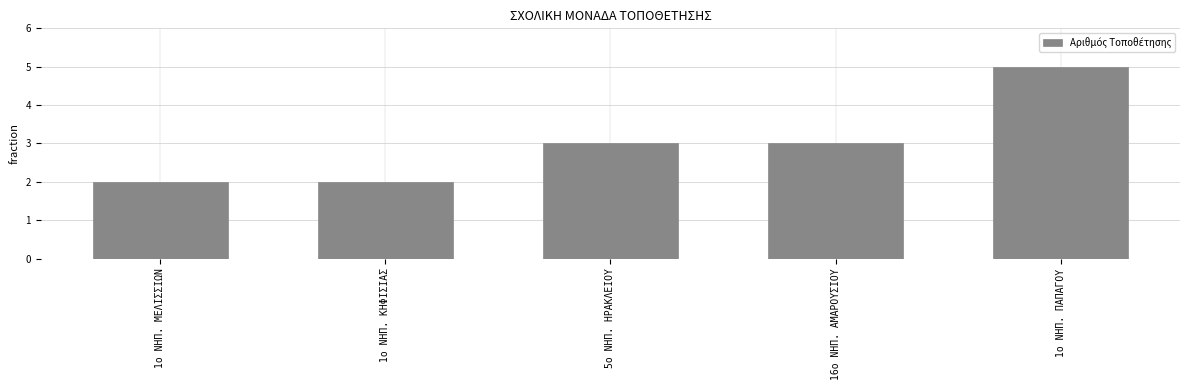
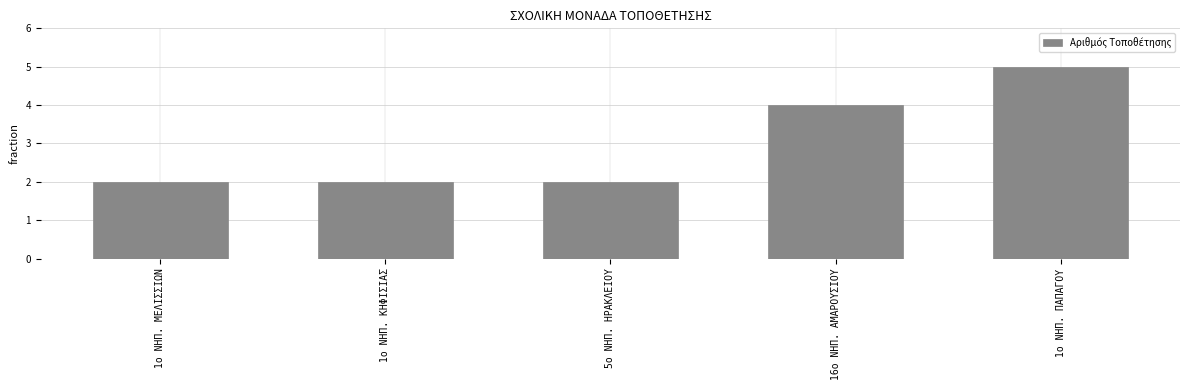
5ο ΝΗΠ. ΗΡΑΚΛΕΙΟΥ: 3 -> 2
16ο ΝΗΠ. ΑΜΑΡΟΥΣΙΟΥ: 3 -> 4
